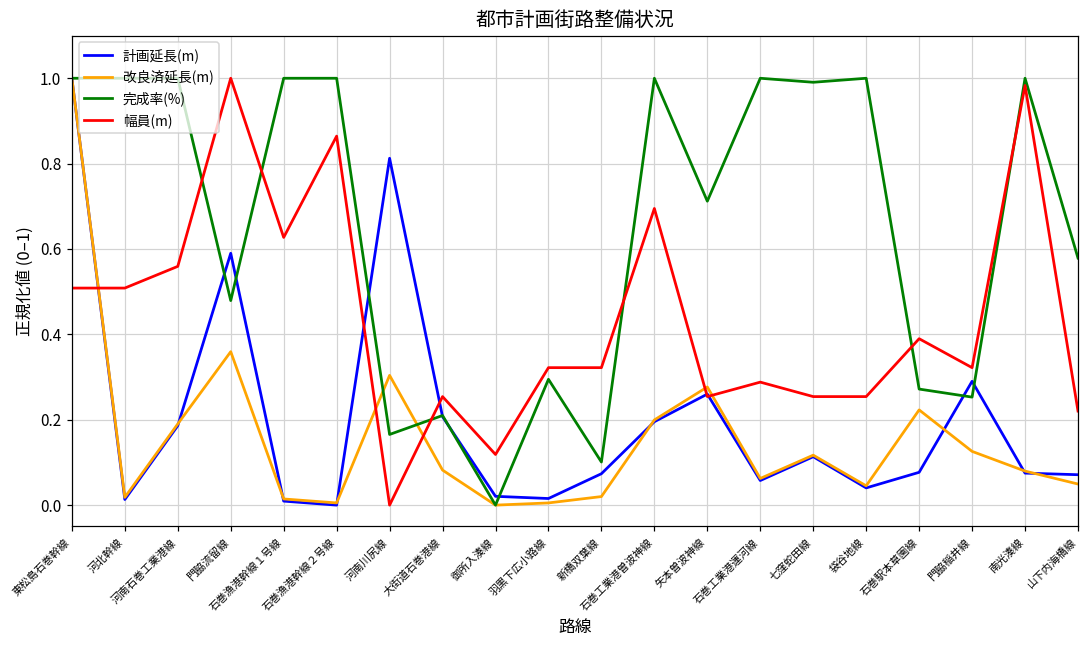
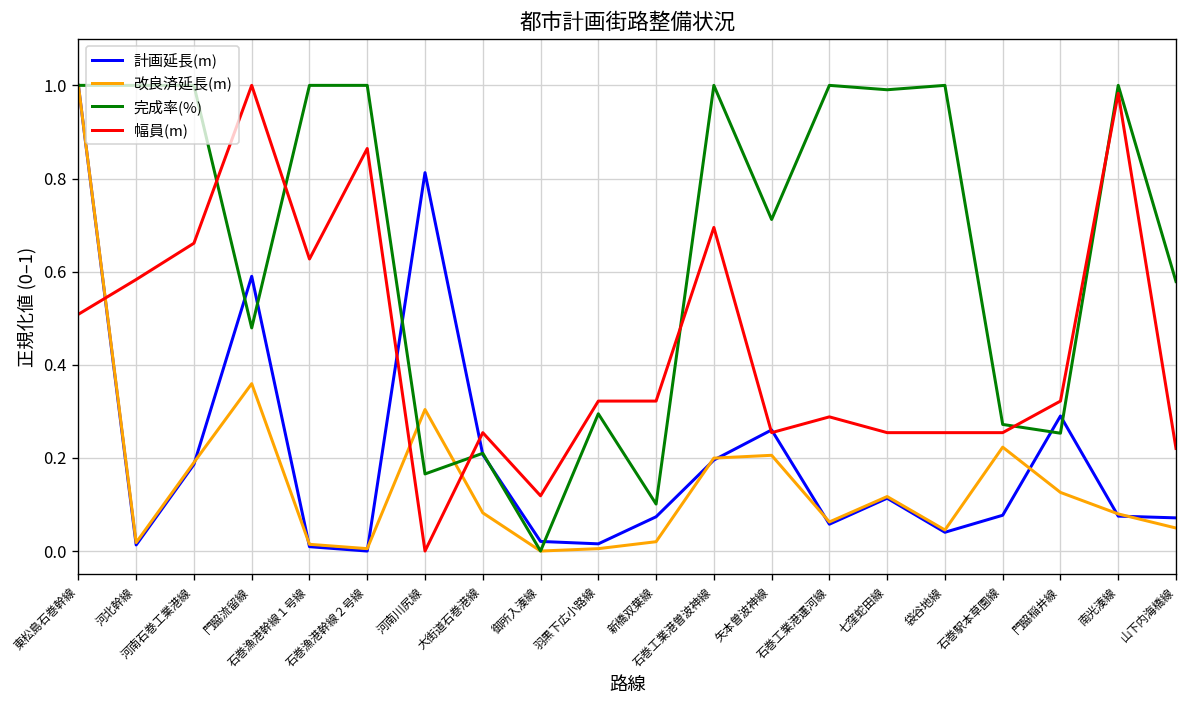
幅員(m), 河北幹線: 0.51 -> 0.58
幅員(m), 河南石巻工業港線: 0.56 -> 0.66
改良済延長(m), 矢本曽波神線: 0.28 -> 0.21
幅員(m), 石巻駅本草園線: 0.39 -> 0.25
